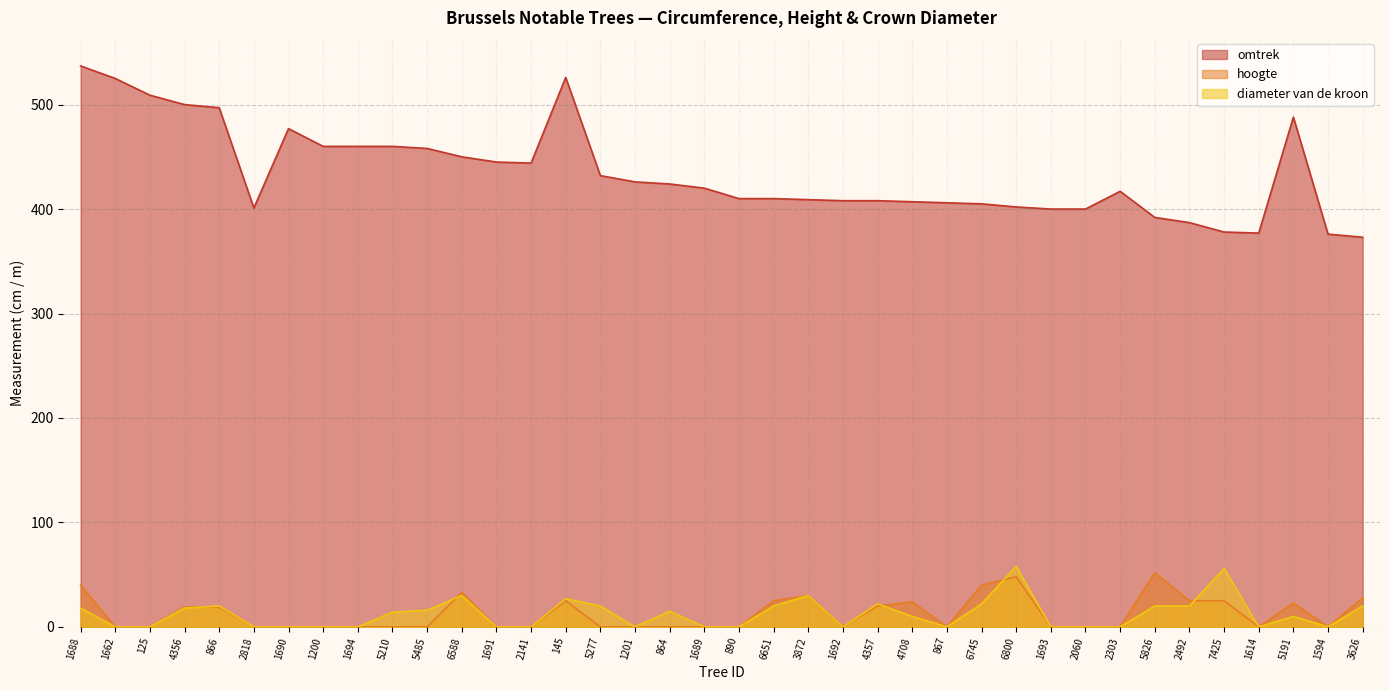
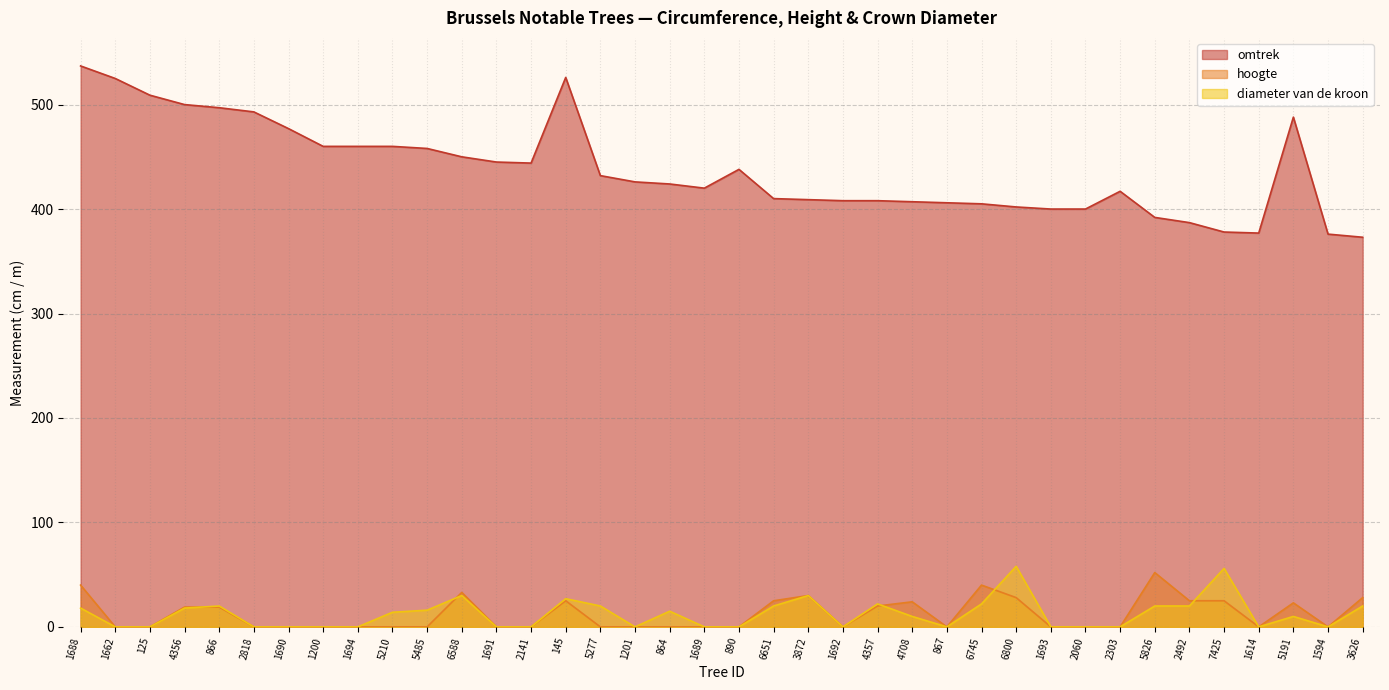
omtrek, 2818: 401 -> 493
omtrek, 890: 410 -> 438
hoogte, 6800: 48 -> 28
